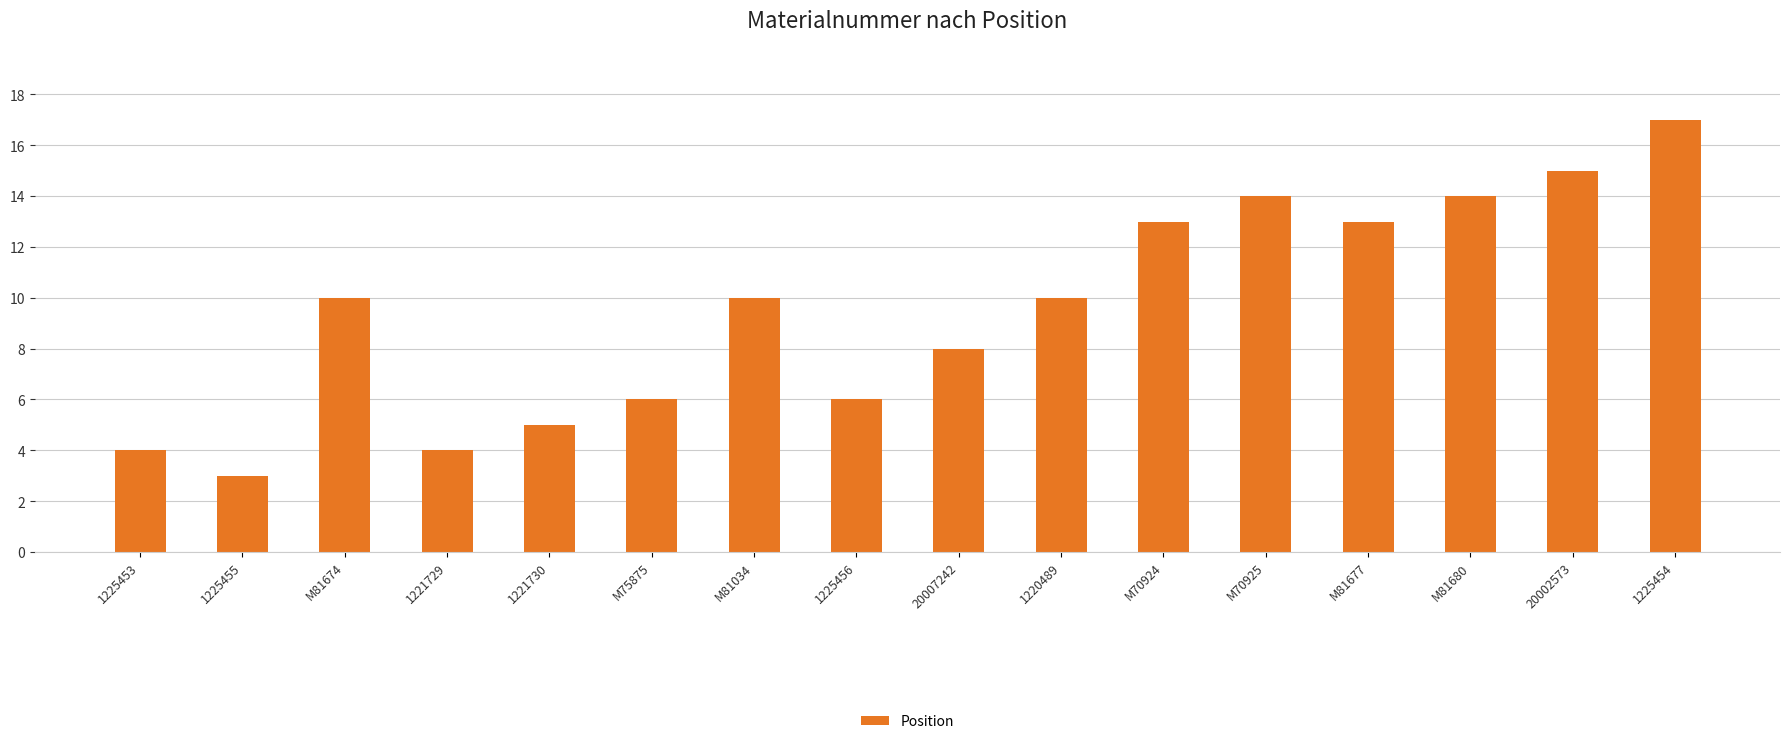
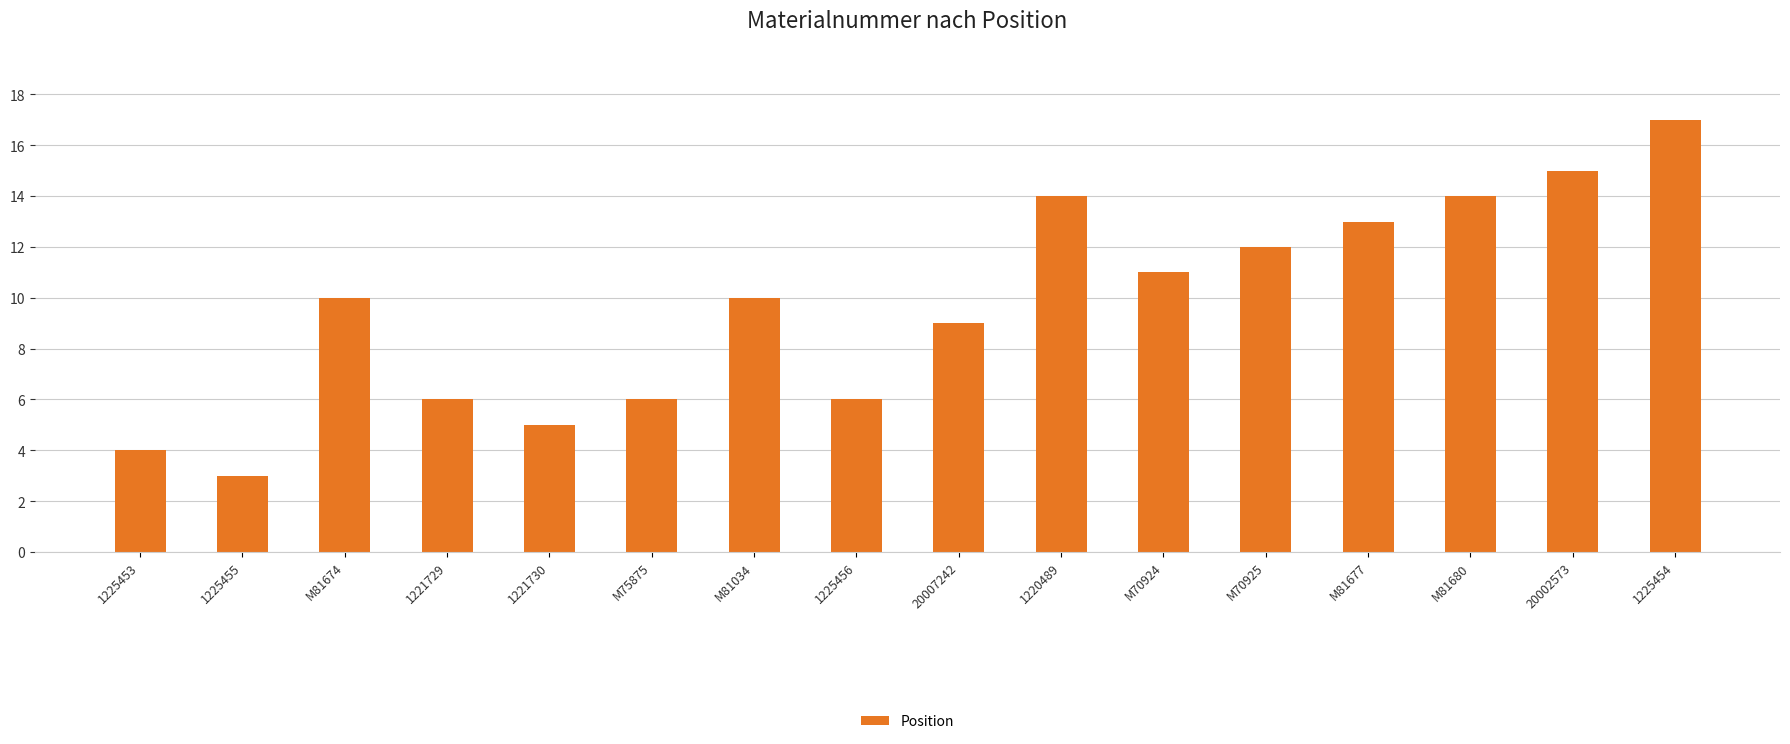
1221729: 4 -> 6
20007242: 8 -> 9
1220489: 10 -> 14
M70924: 13 -> 11
M70925: 14 -> 12
